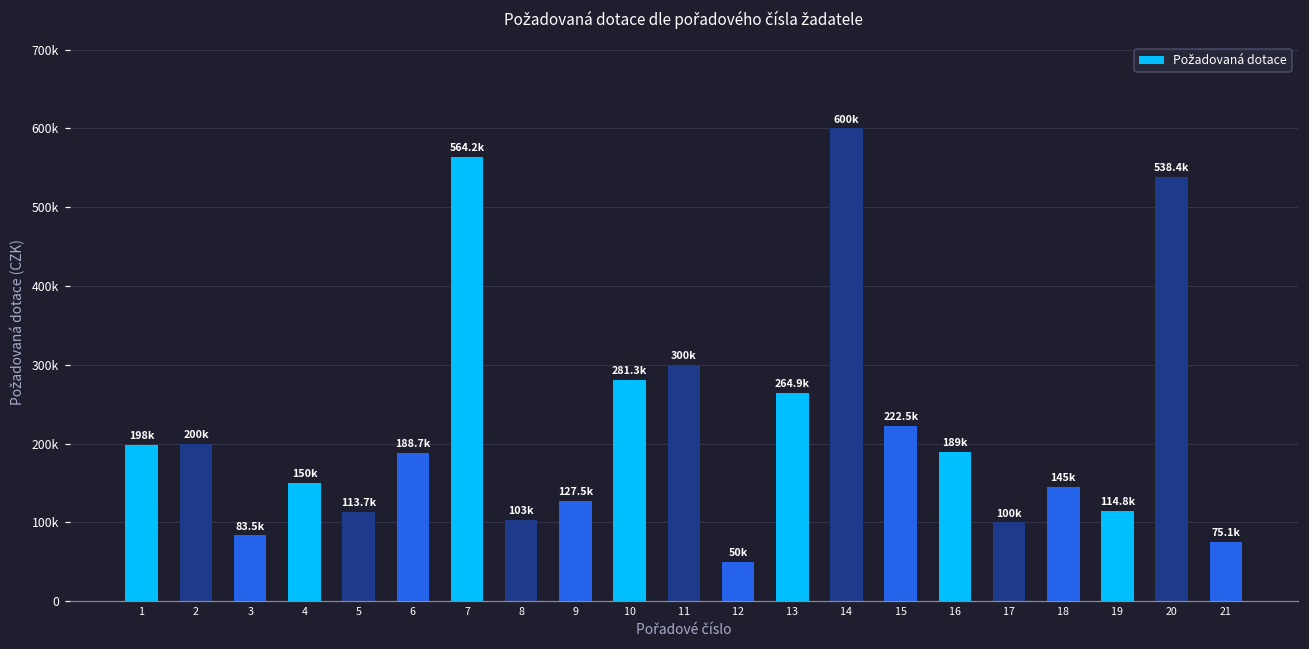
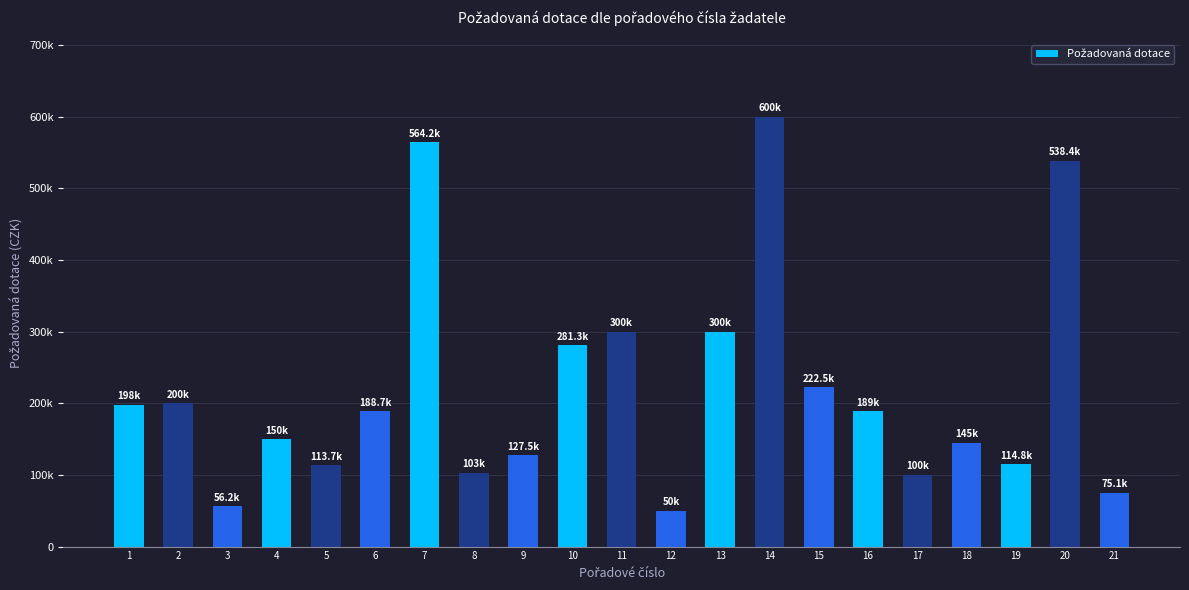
3: 83.5k -> 56.2k
13: 264.9k -> 300k
